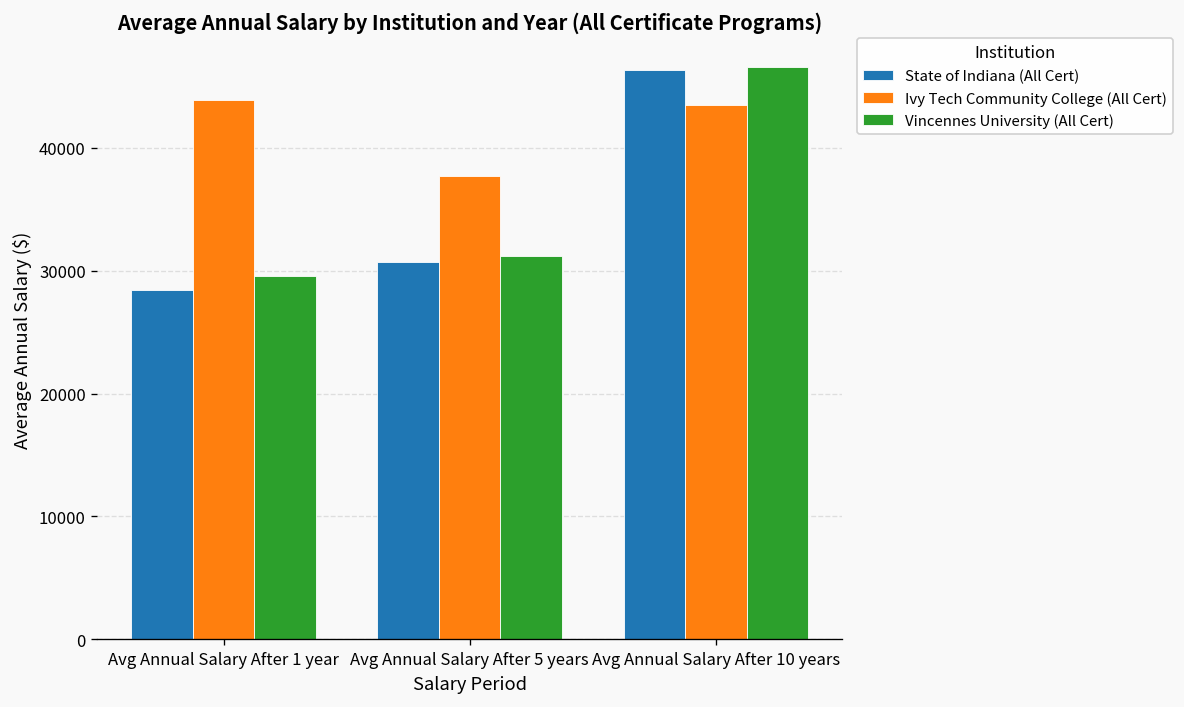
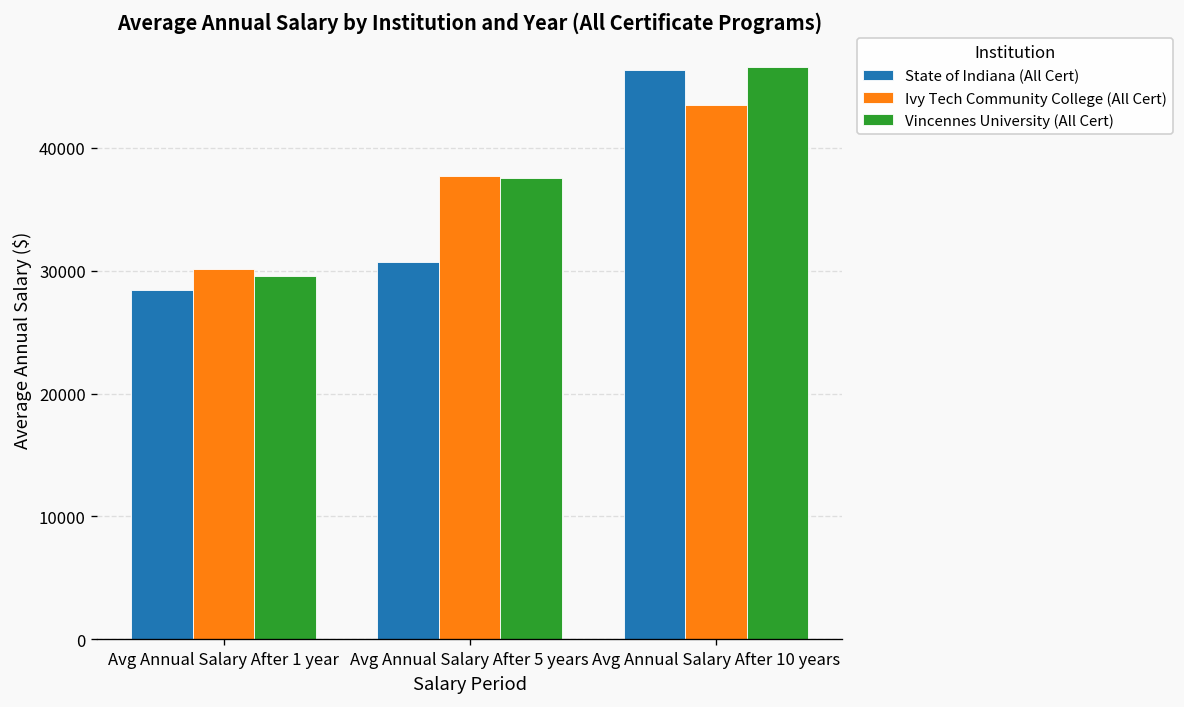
Ivy Tech Community College (All Cert), Avg Annual Salary After 1 year: 43900 -> 30200
Vincennes University (All Cert), Avg Annual Salary After 5 years: 31200 -> 37500
